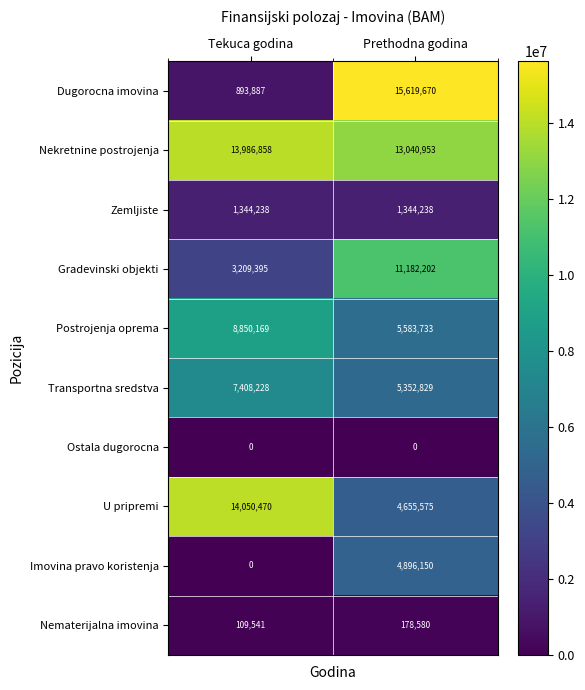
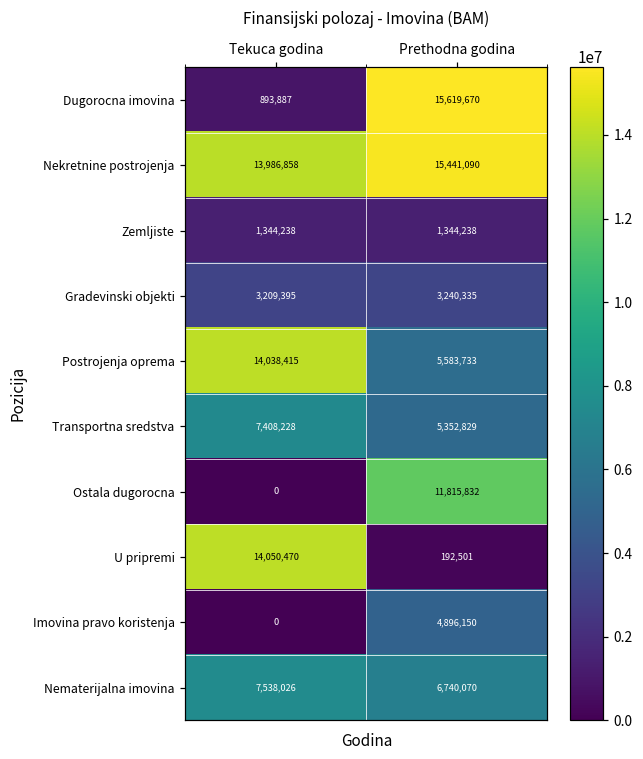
Nekretnine postrojenja, Prethodna godina: 13,040,953 -> 15,441,090
Gradevinski objekti, Prethodna godina: 11,182,202 -> 3,240,335
Postrojenja oprema, Tekuca godina: 8,850,169 -> 14,038,415
Ostala dugorocna, Prethodna godina: 0 -> 11,815,832
U pripremi, Prethodna godina: 4,655,575 -> 192,501
Nematerijalna imovina, Tekuca godina: 109,541 -> 7,538,026
Nematerijalna imovina, Prethodna godina: 178,580 -> 6,740,070
